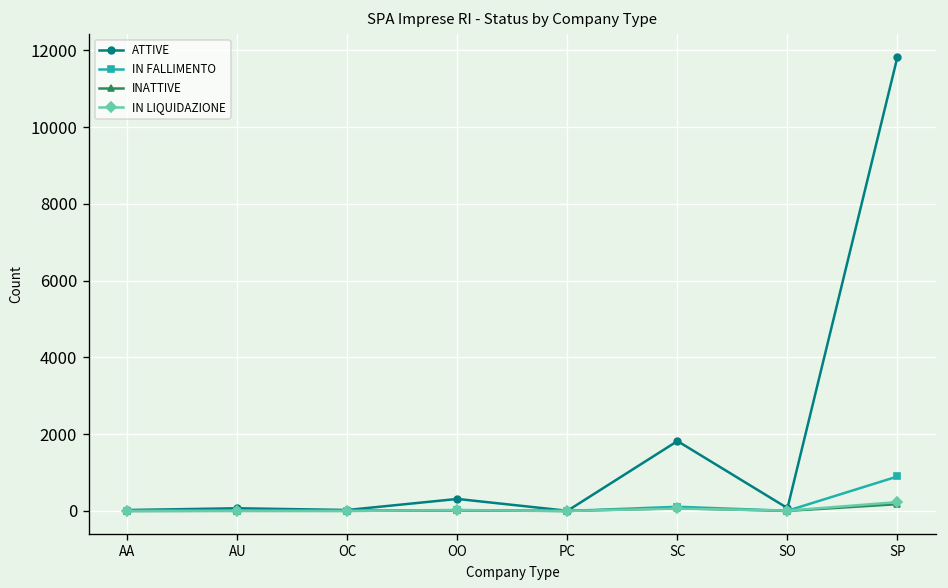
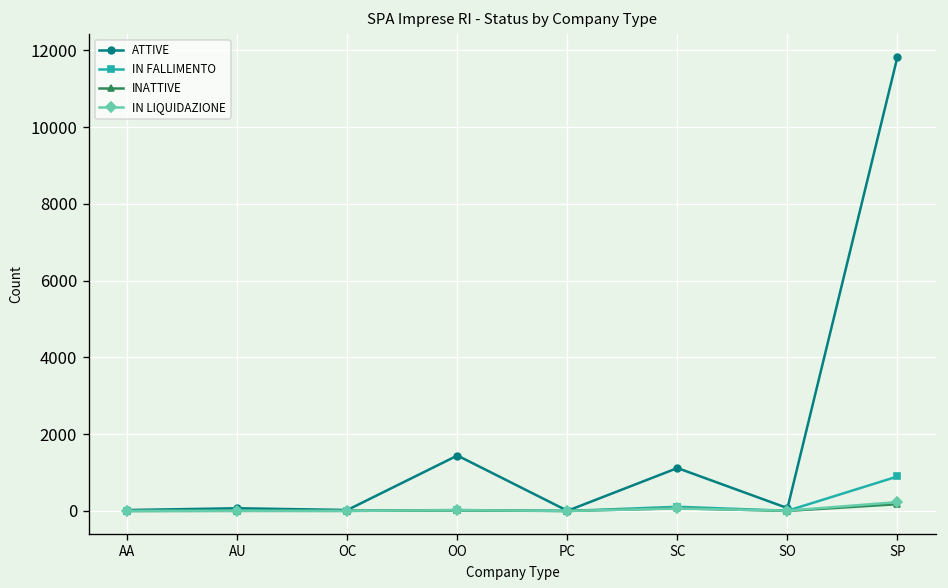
ATTIVE, OO: 300 -> 1400
ATTIVE, SC: 1800 -> 1100
